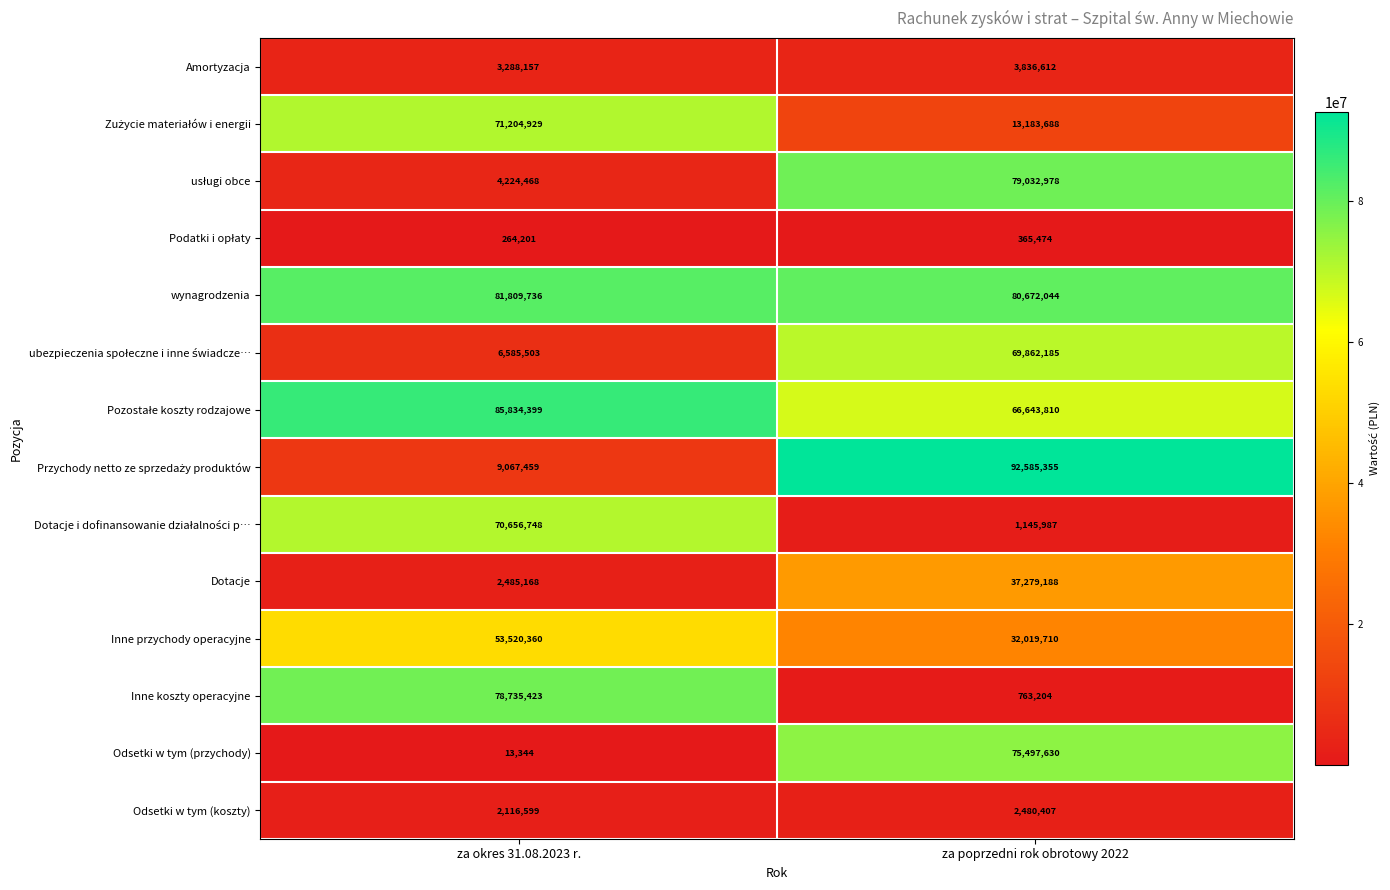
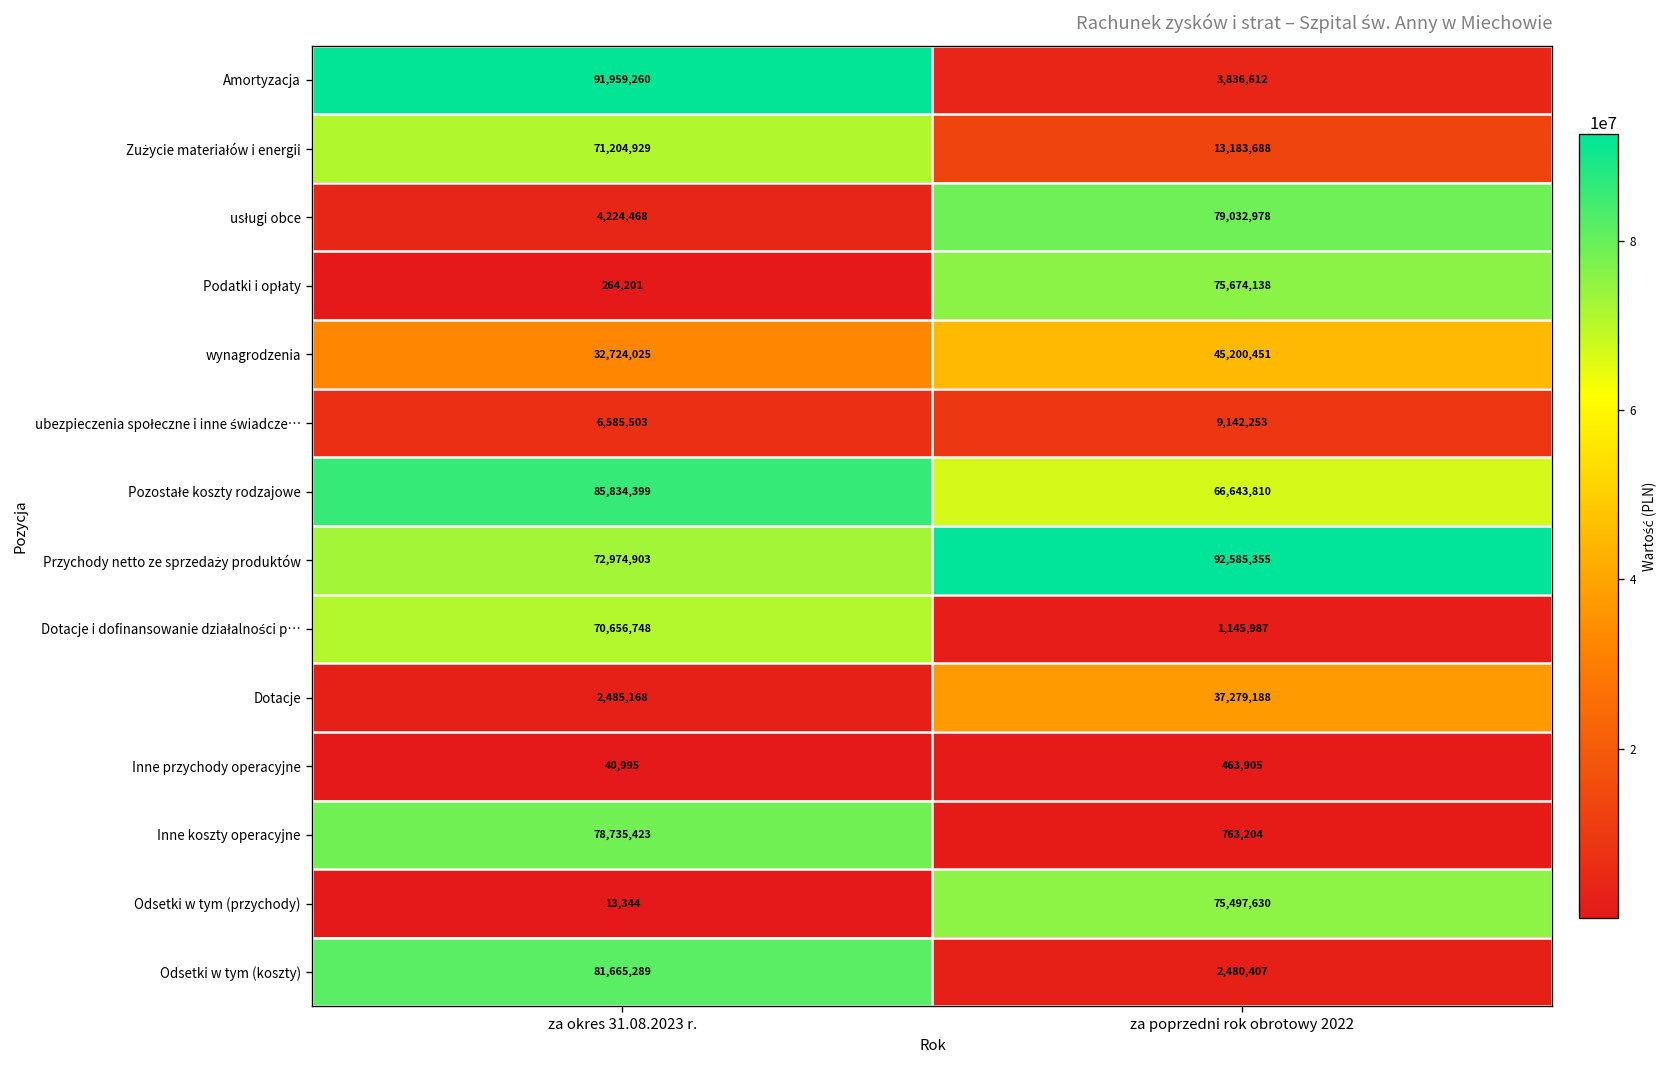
Amortyzacja, za okres 31.08.2023 r.: 3,288,157 -> 91,959,260
Podatki i opłaty, za poprzedni rok obrotowy 2022: 365,474 -> 75,674,138
wynagrodzenia, za okres 31.08.2023 r.: 81,809,736 -> 32,724,025
wynagrodzenia, za poprzedni rok obrotowy 2022: 80,672,044 -> 45,200,451
ubezpieczenia społeczne i inne świadcze…, za poprzedni rok obrotowy 2022: 69,862,185 -> 9,142,253
Przychody netto ze sprzedaży produktów, za okres 31.08.2023 r.: 9,067,459 -> 72,974,903
Inne przychody operacyjne, za okres 31.08.2023 r.: 53,520,360 -> 40,995
Inne przychody operacyjne, za poprzedni rok obrotowy 2022: 32,019,710 -> 463,905
Odsetki w tym (koszty), za okres 31.08.2023 r.: 2,116,599 -> 81,665,289
